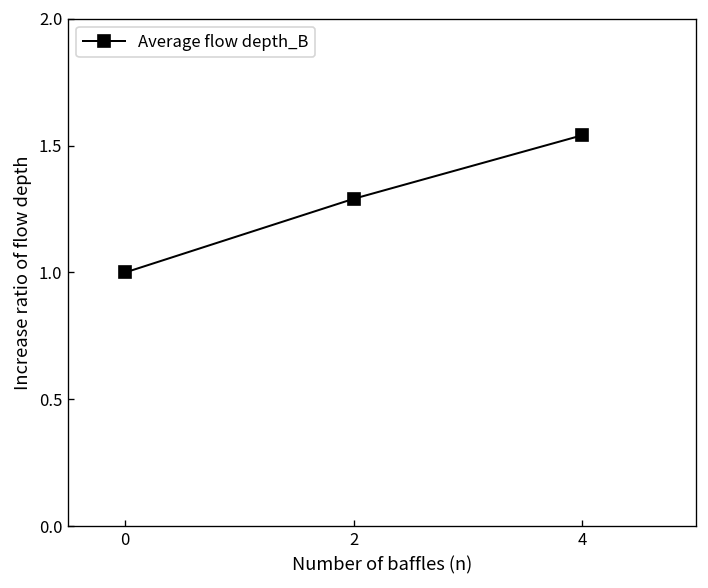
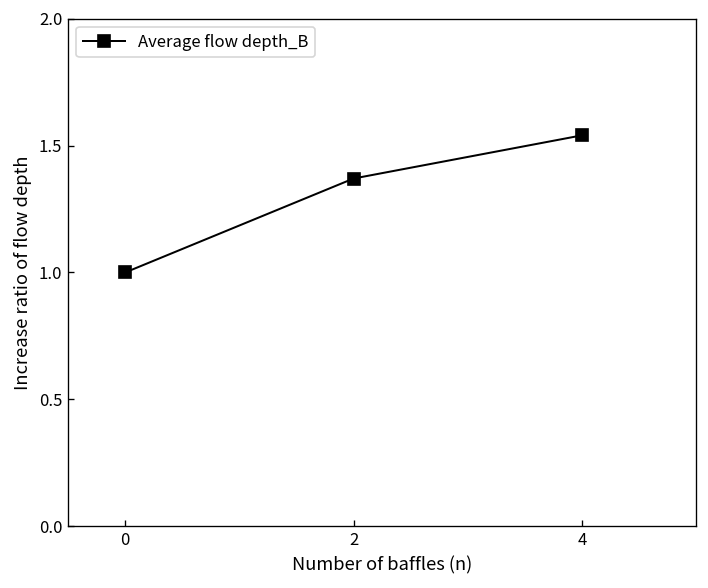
2: 1.29 -> 1.37
